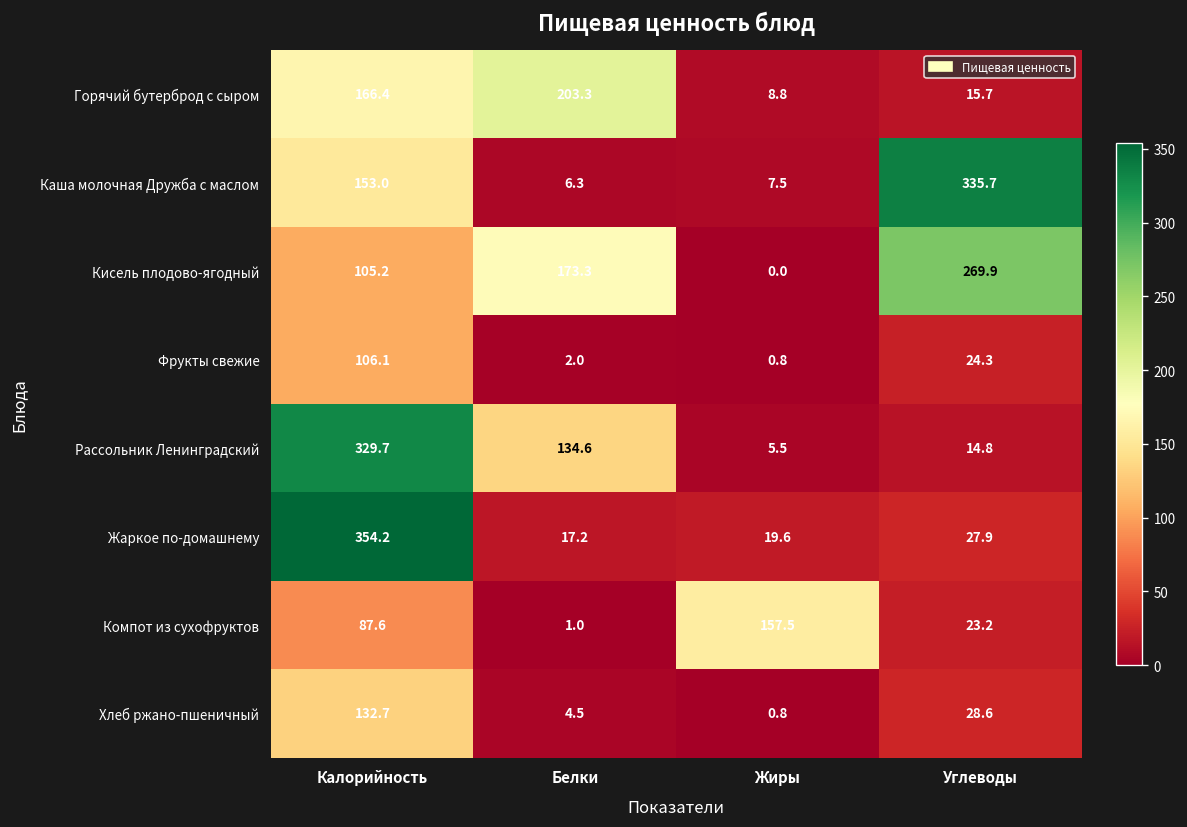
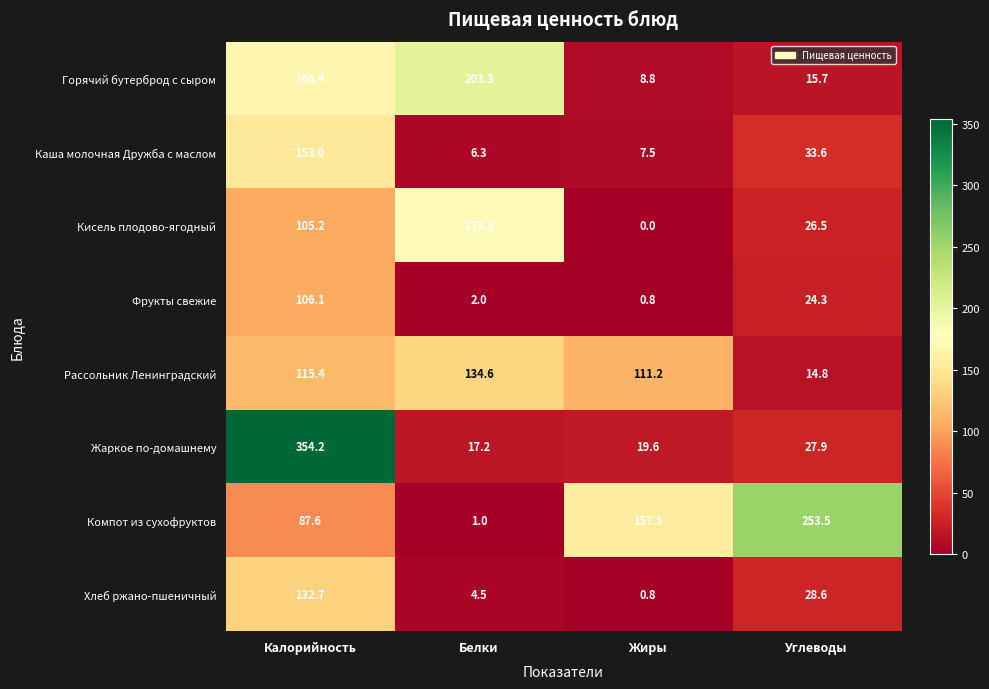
Каша молочная Дружба с маслом, Углеводы: 335.7 -> 33.6
Кисель плодово-ягодный, Углеводы: 269.9 -> 26.5
Рассольник Ленинградский, Калорийность: 329.7 -> 115.4
Рассольник Ленинградский, Жиры: 5.5 -> 111.2
Компот из сухофруктов, Углеводы: 23.2 -> 253.5
